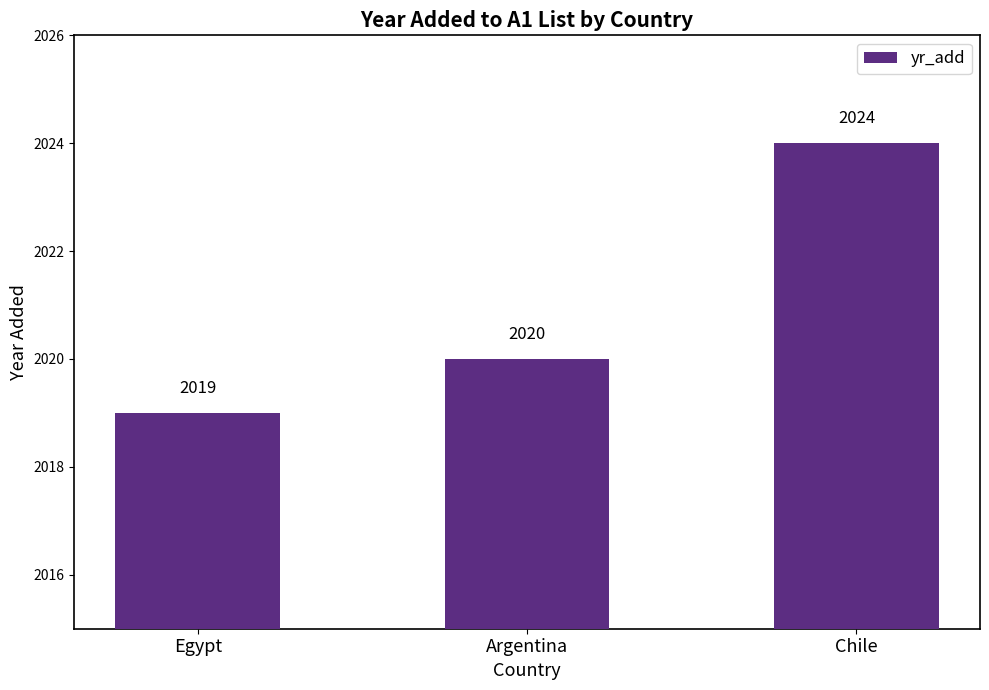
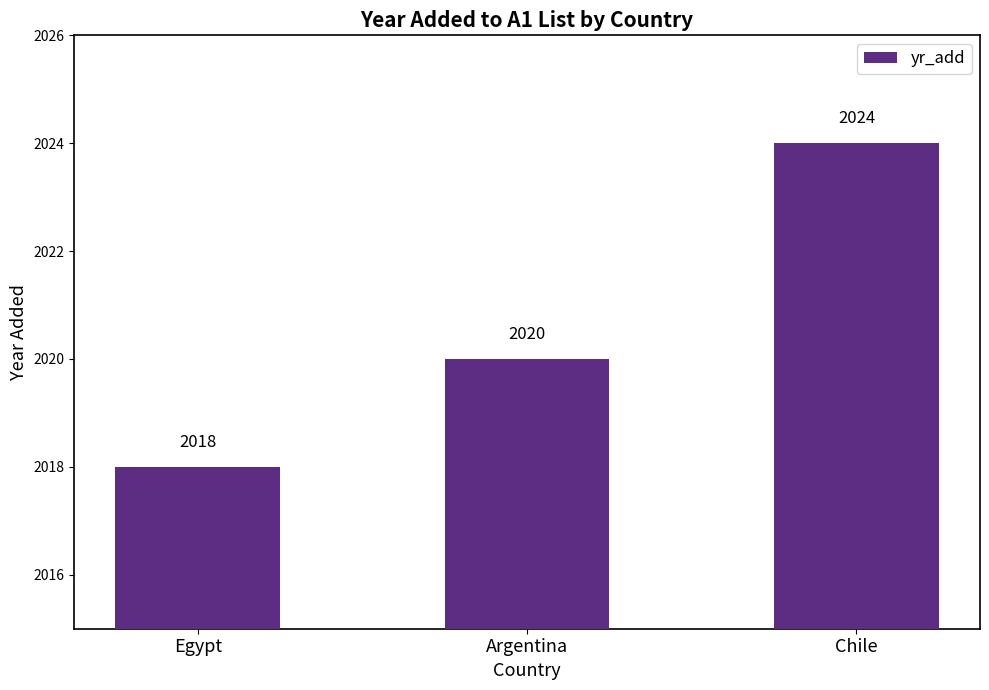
Egypt: 2019 -> 2018
